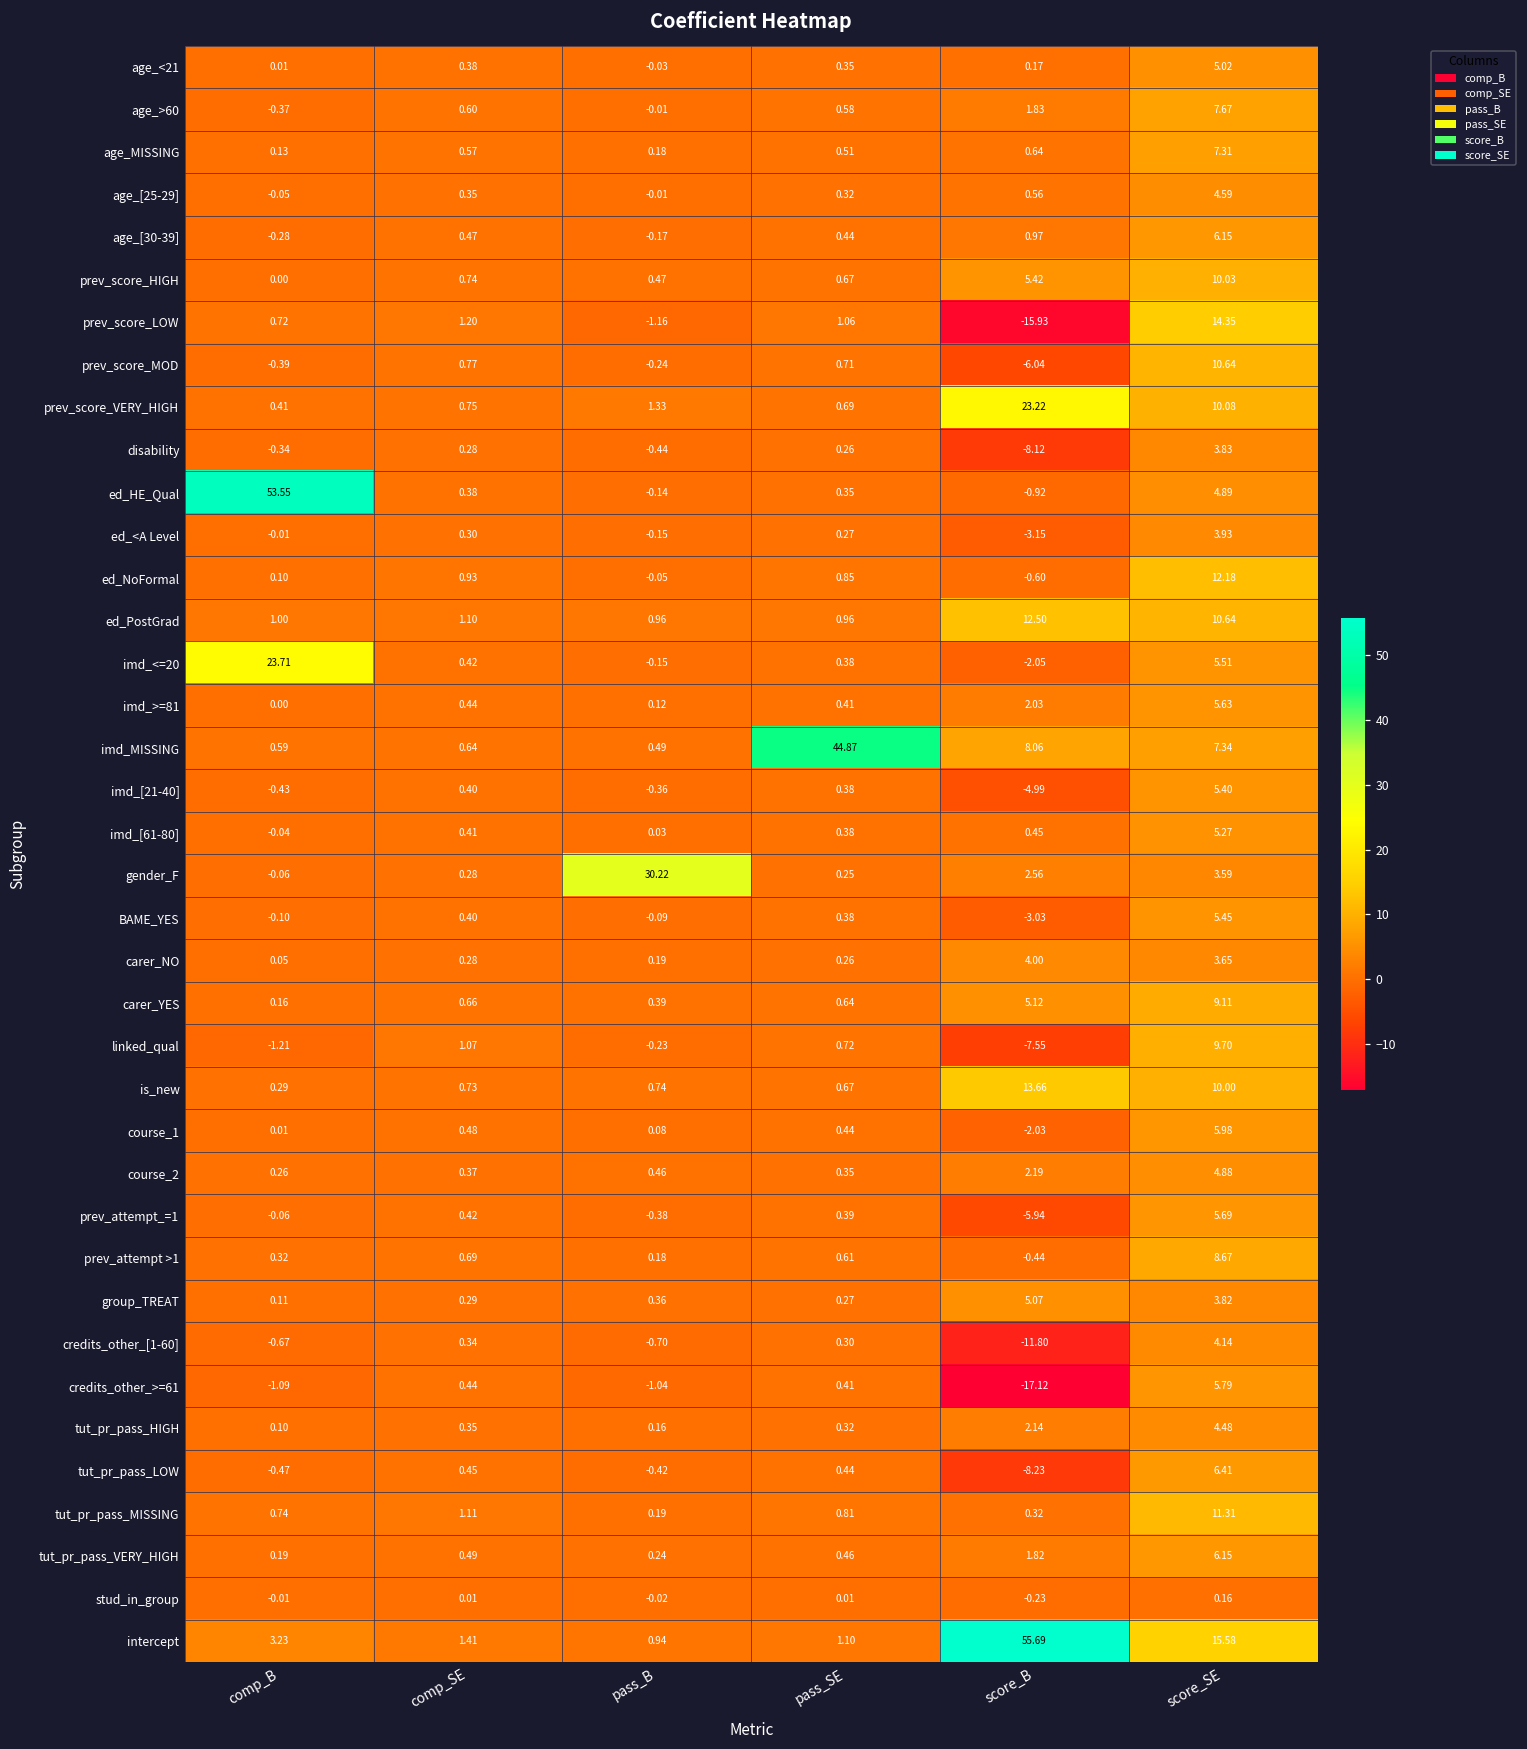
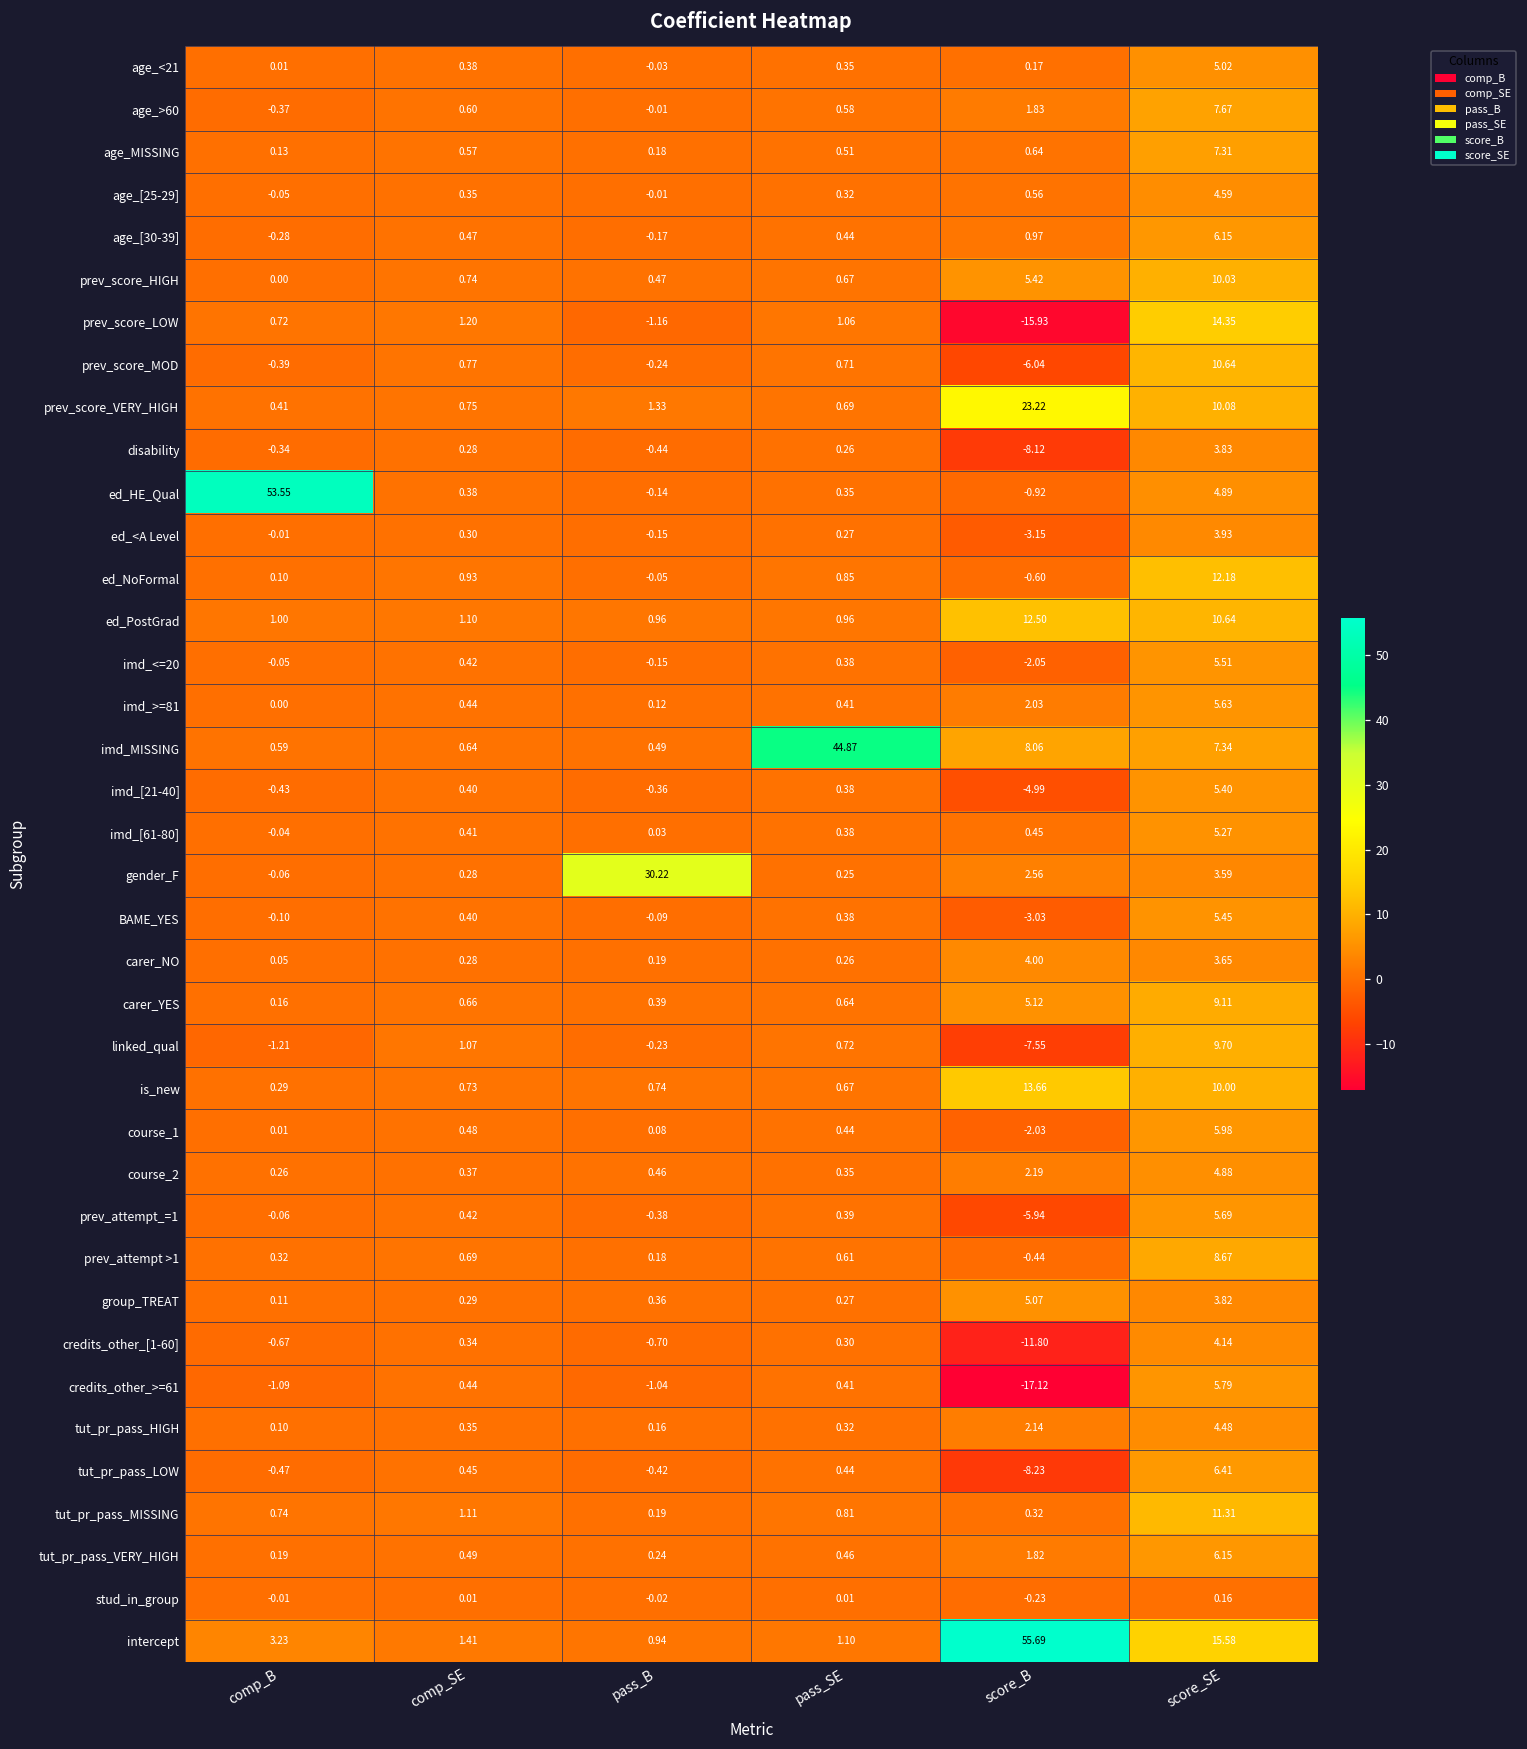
imd_<=20, comp_B: 23.71 -> -0.05
